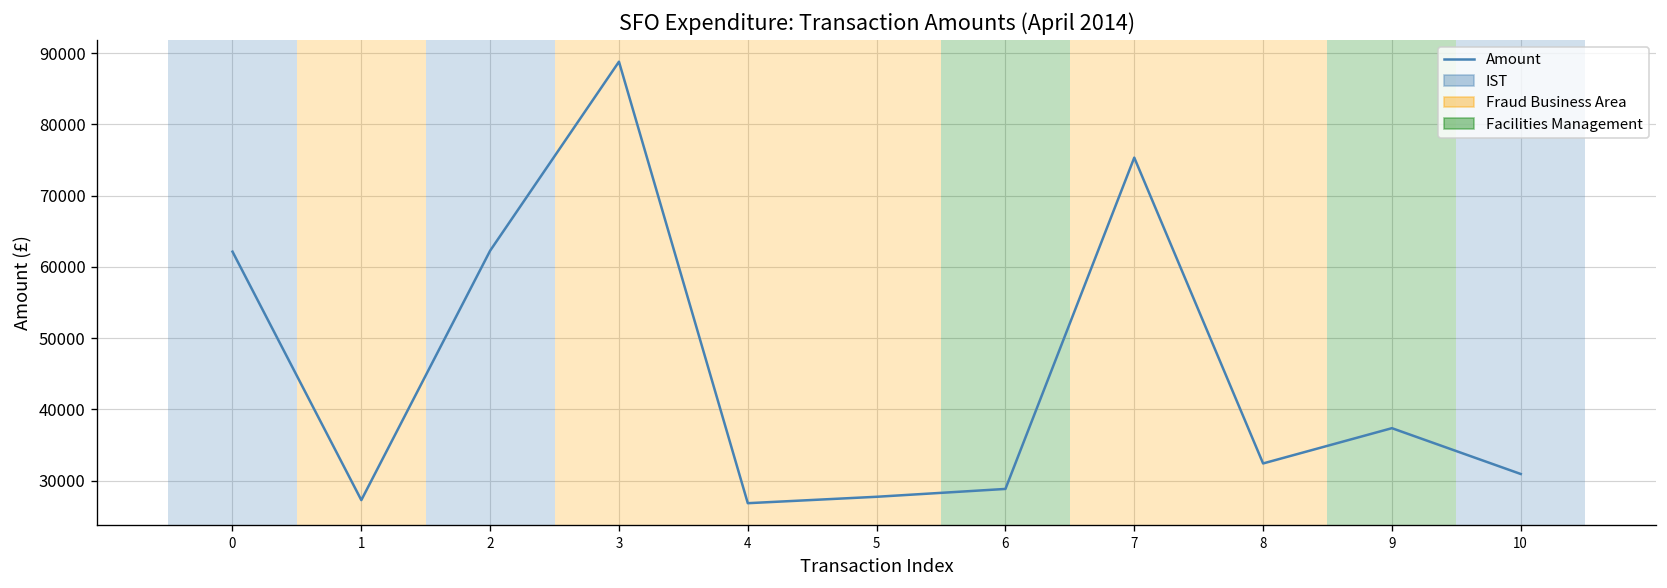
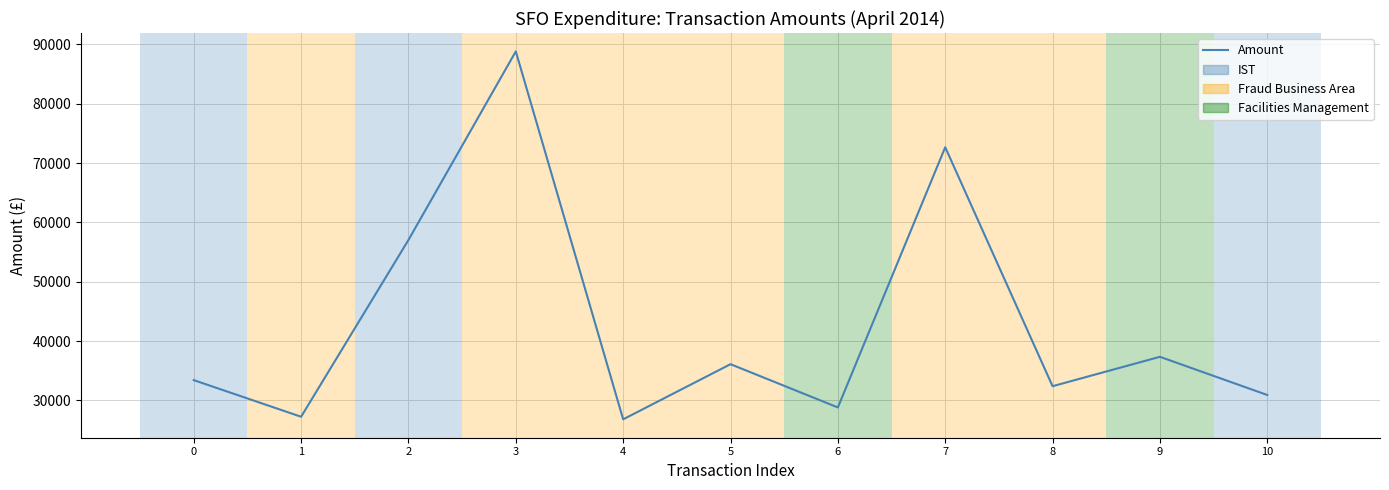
0: 62000 -> 33000
2: 62000 -> 57000
5: 28000 -> 36000
7: 75000 -> 73000
